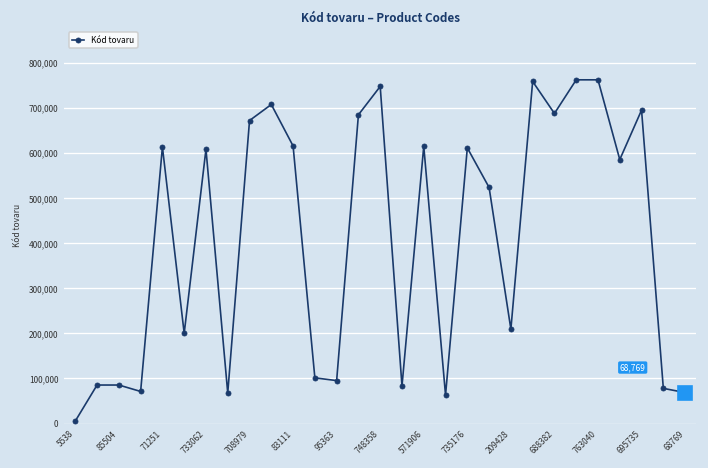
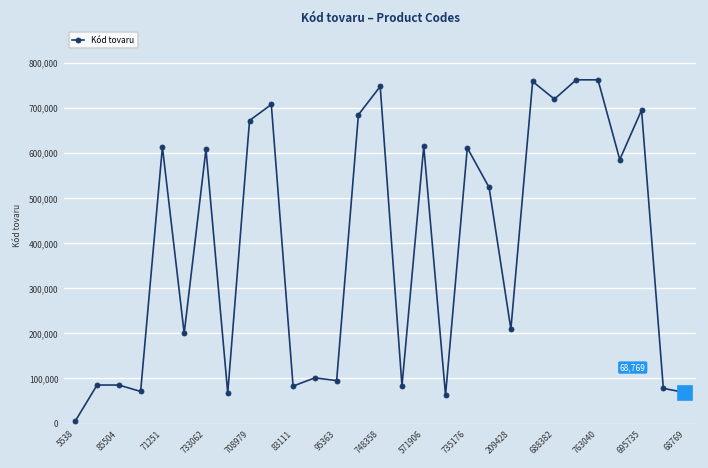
Kód tovaru, 83111: 620,000 -> 80,000
Kód tovaru, 688382: 690,000 -> 720,000
